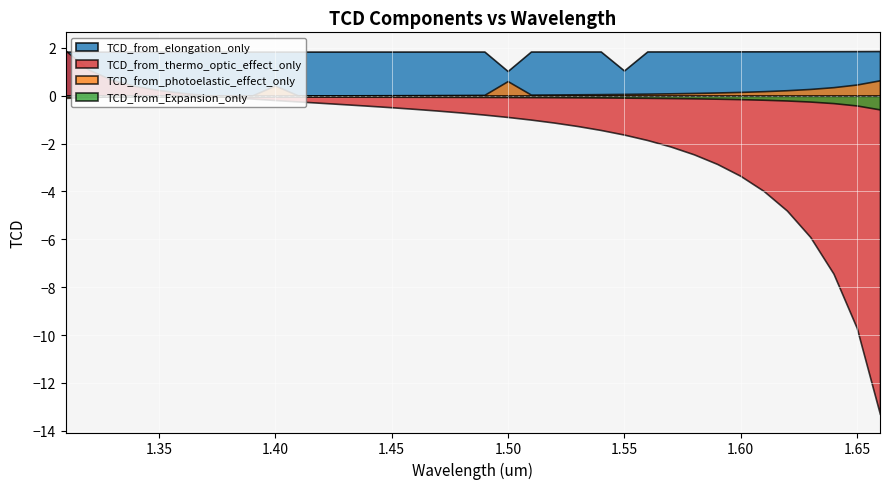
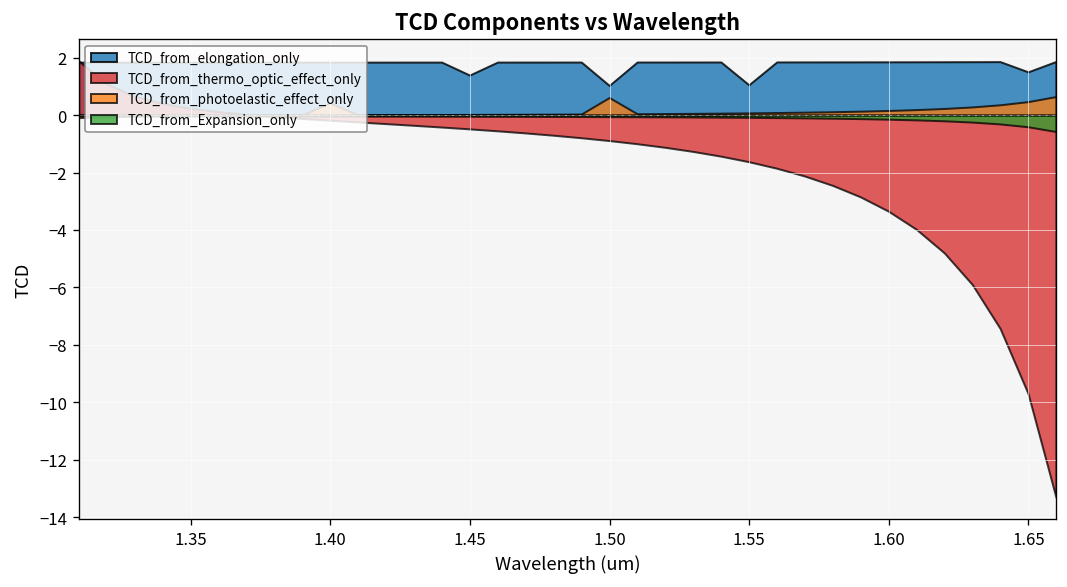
TCD_from_elongation_only, 1.45: 1.8 -> 1.4
TCD_from_elongation_only, 1.65: 1.9 -> 1.5
